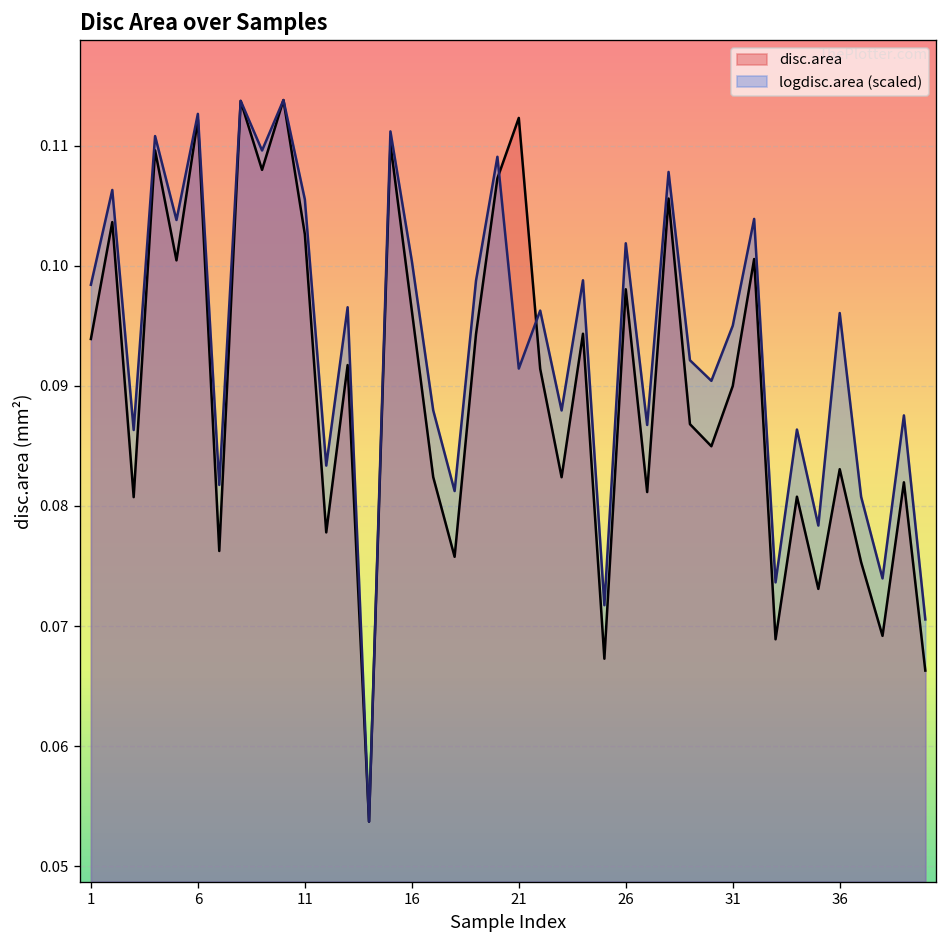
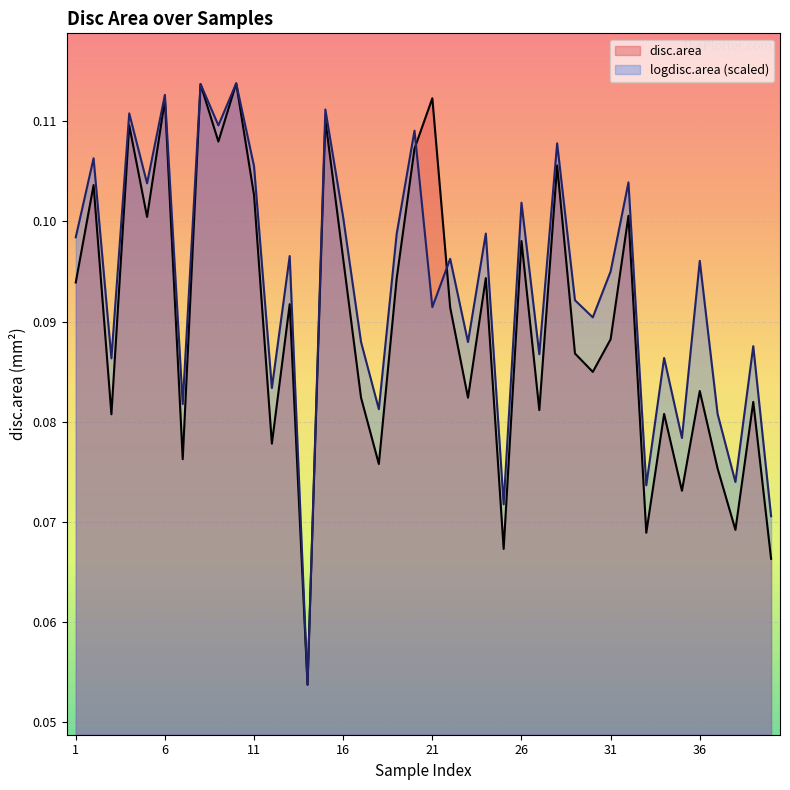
disc.area, 31: 0.0900 -> 0.0882
